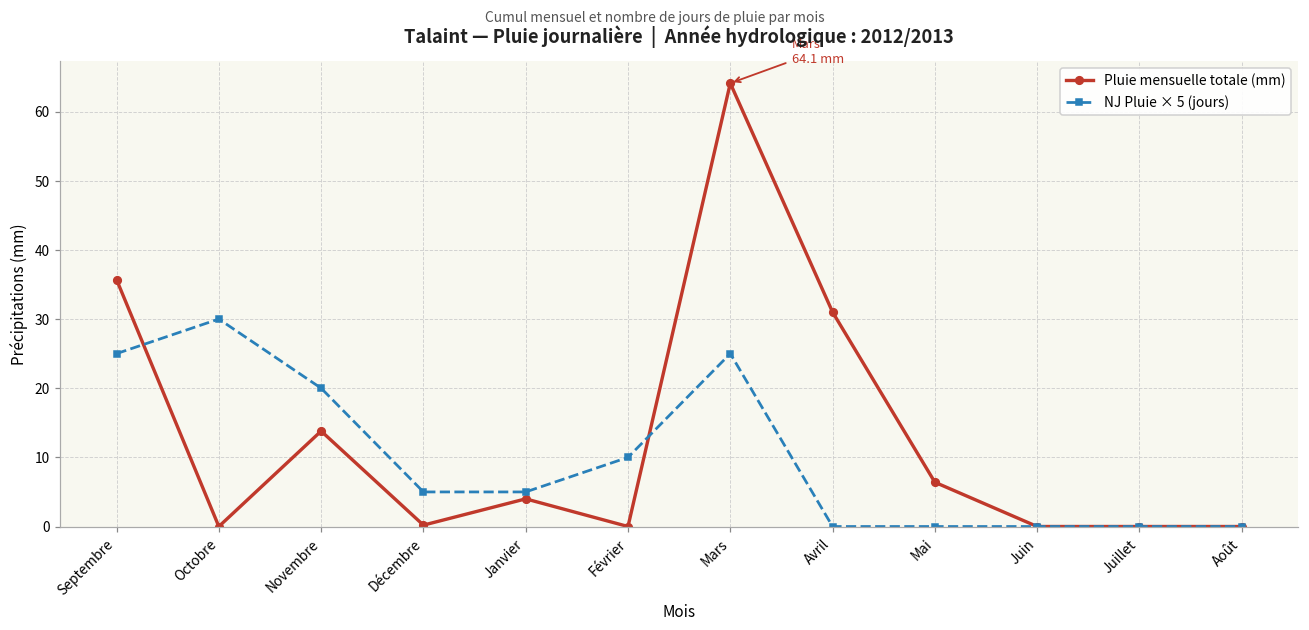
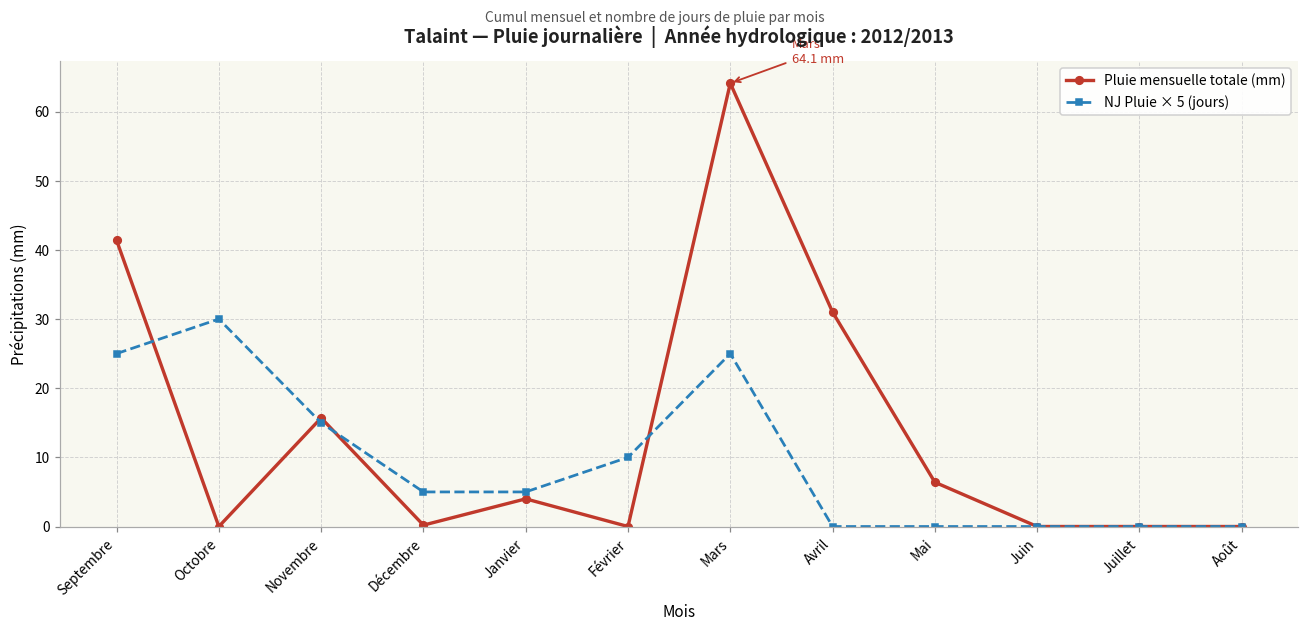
Pluie mensuelle totale (mm), Septembre: 36 -> 41
Pluie mensuelle totale (mm), Novembre: 14 -> 16
NJ Pluie × 5 (jours), Novembre: 20 -> 15
